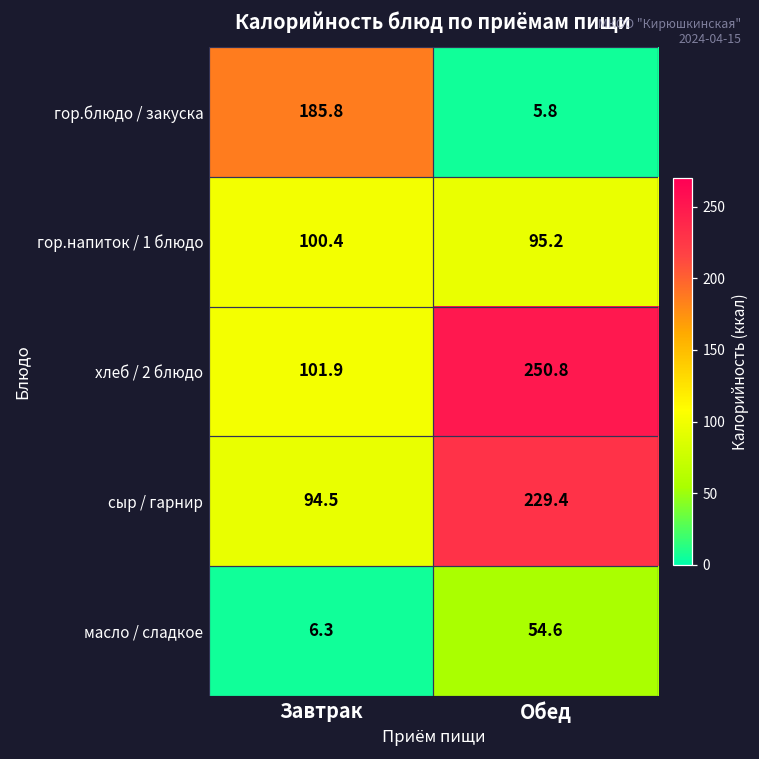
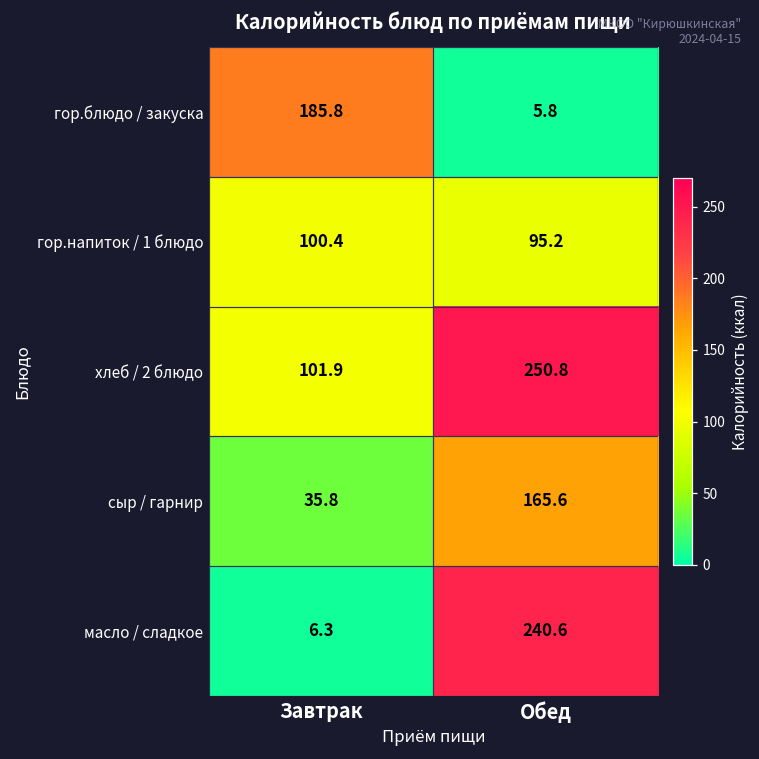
сыр / гарнир, Завтрак: 94.5 -> 35.8
сыр / гарнир, Обед: 229.4 -> 165.6
масло / сладкое, Обед: 54.6 -> 240.6
